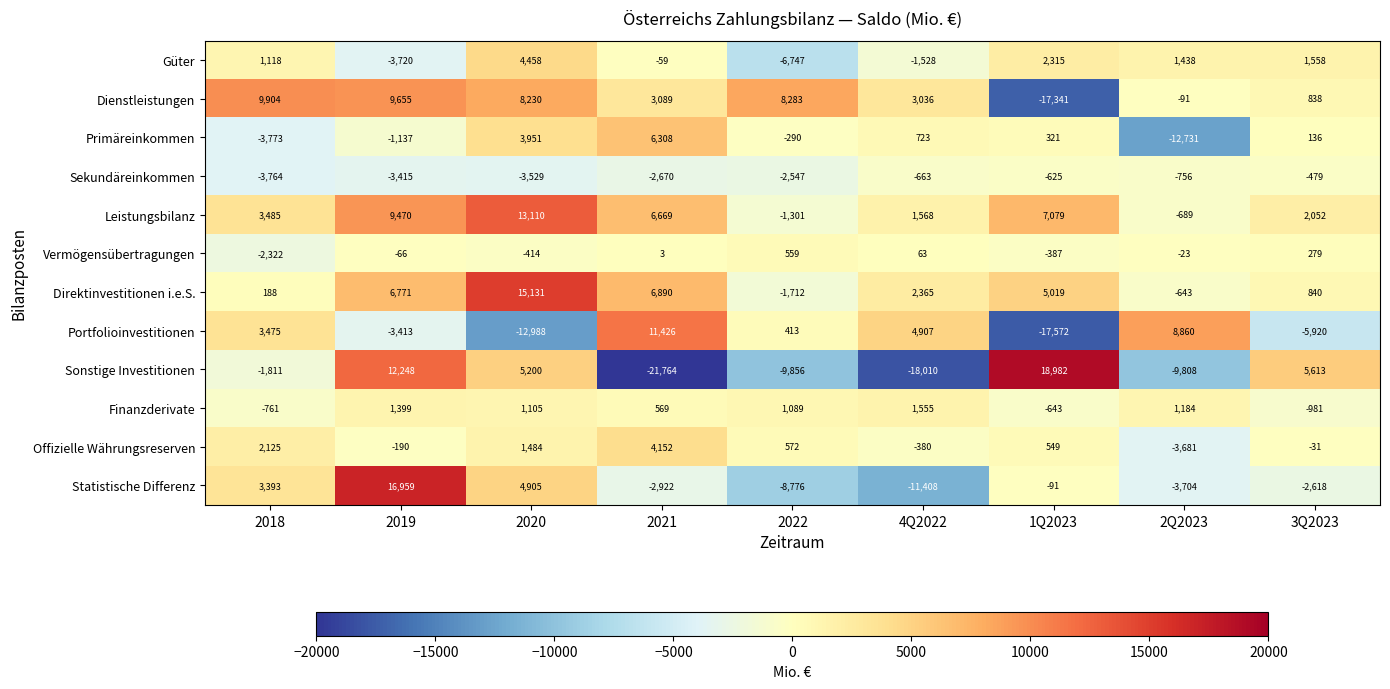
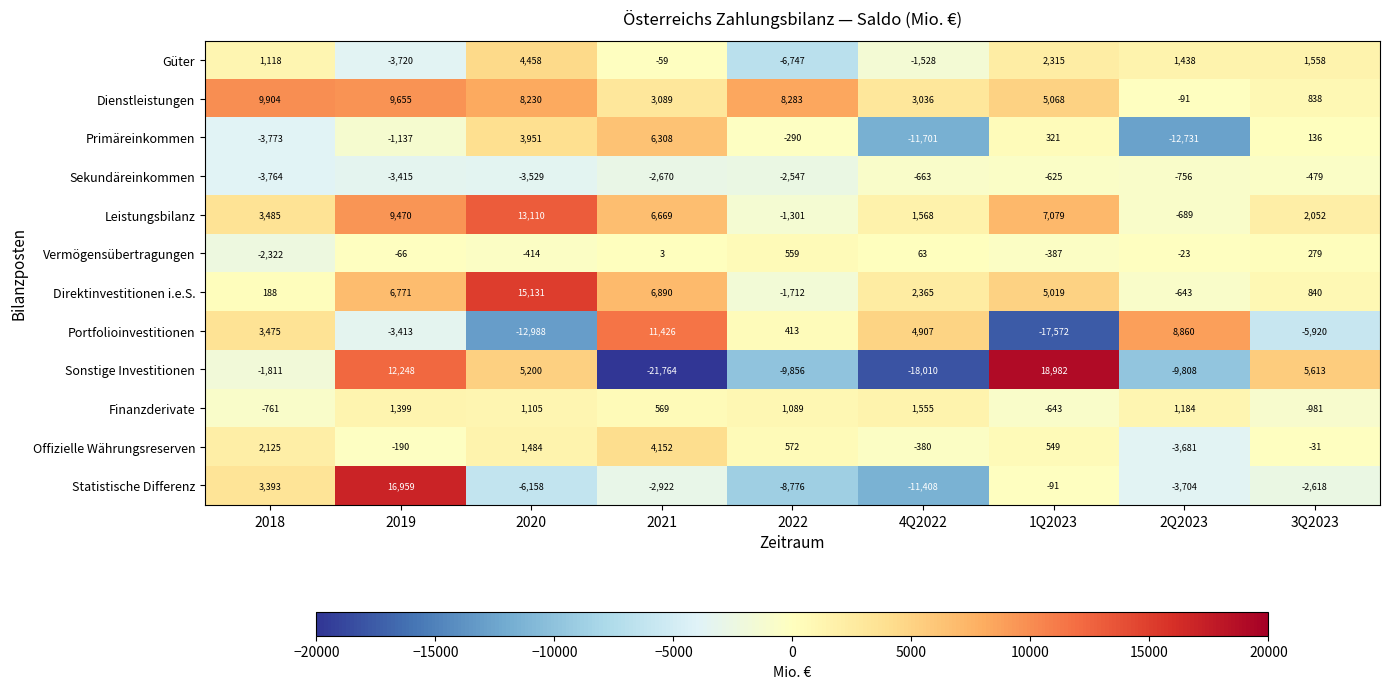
Dienstleistungen, 1Q2023: -17,341 -> 5,068
Primäreinkommen, 4Q2022: 723 -> -11,701
Statistische Differenz, 2020: 4,905 -> -6,158
